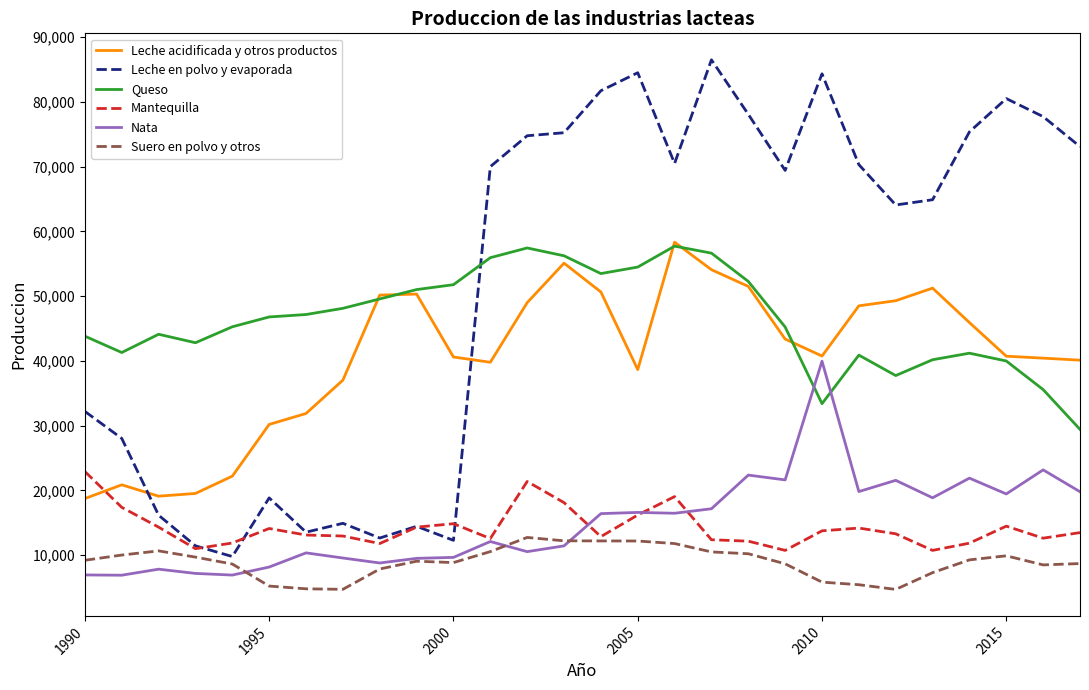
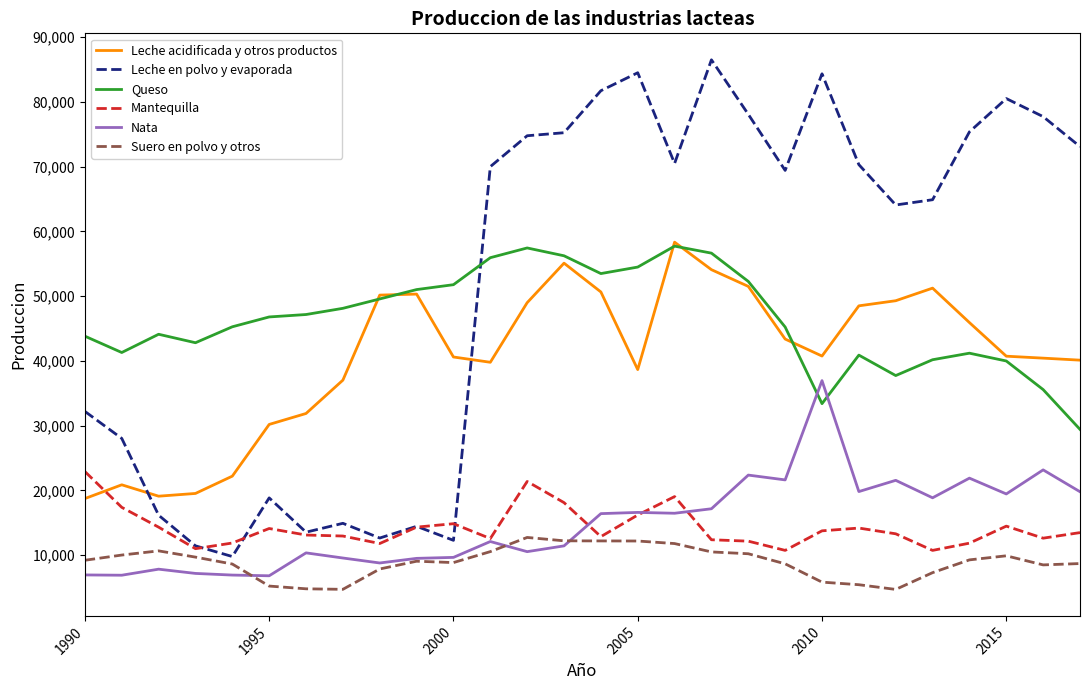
Nata, 1995: 8,000 -> 7,000
Nata, 2010: 40,000 -> 37,000
